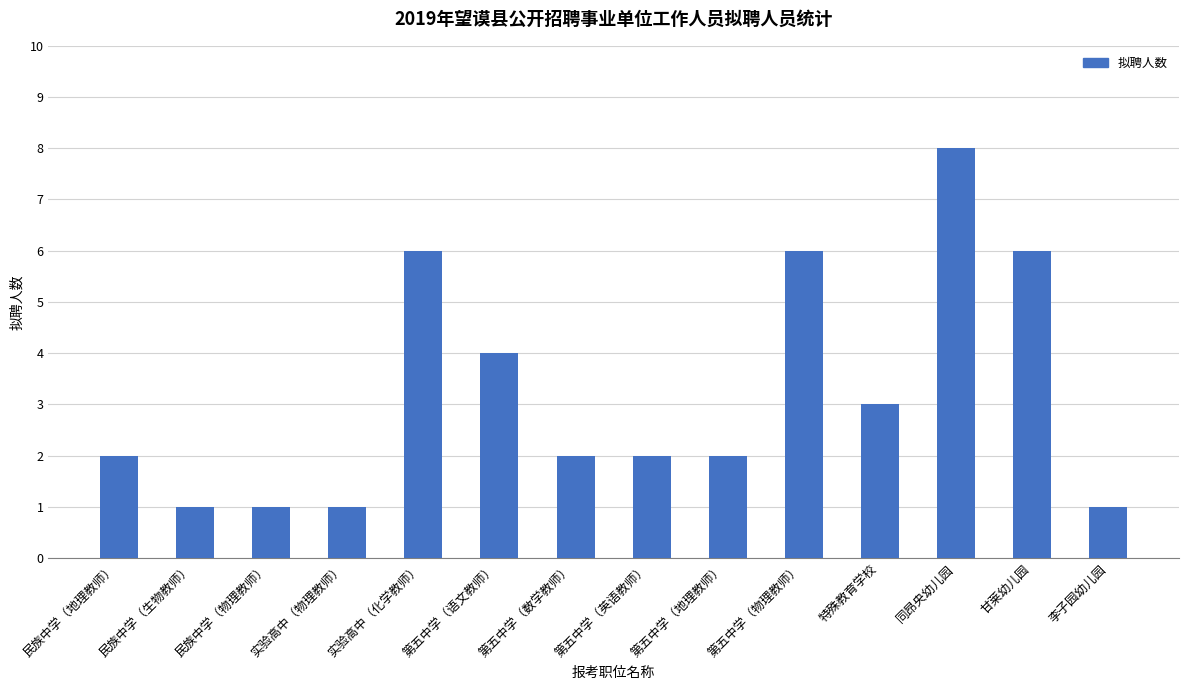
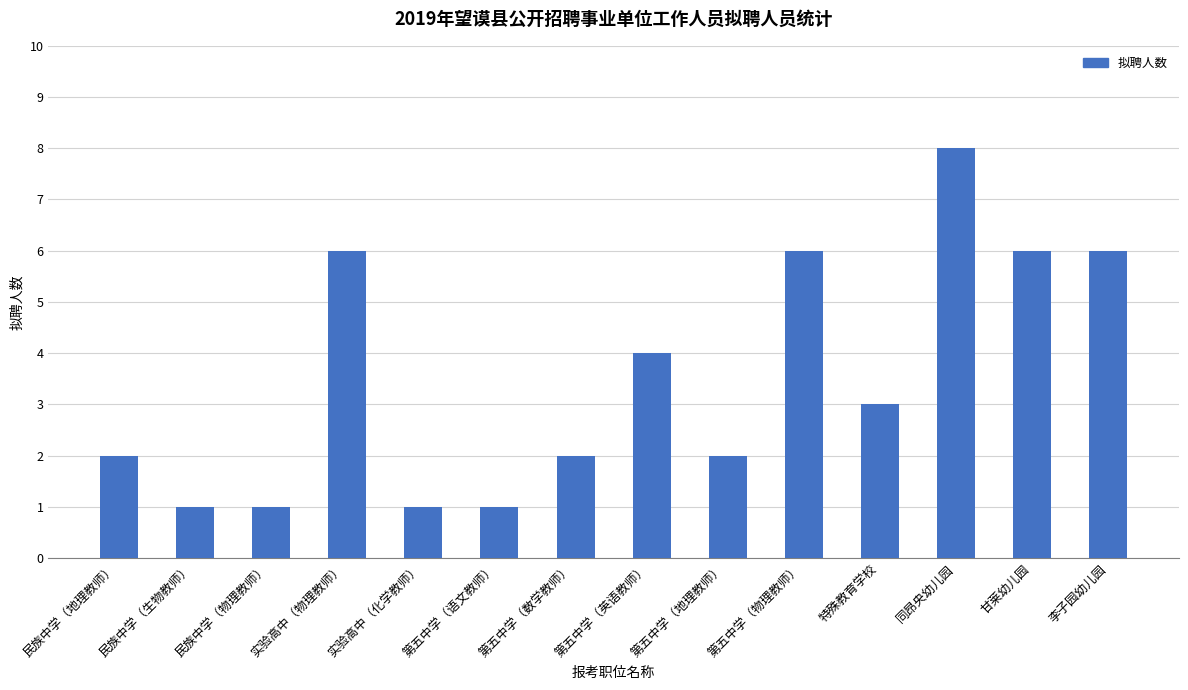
实验高中（物理教师）: 1 -> 6
实验高中（化学教师）: 6 -> 1
第五中学（语文教师）: 4 -> 1
第五中学（英语教师）: 2 -> 4
李子园幼儿园: 1 -> 6
